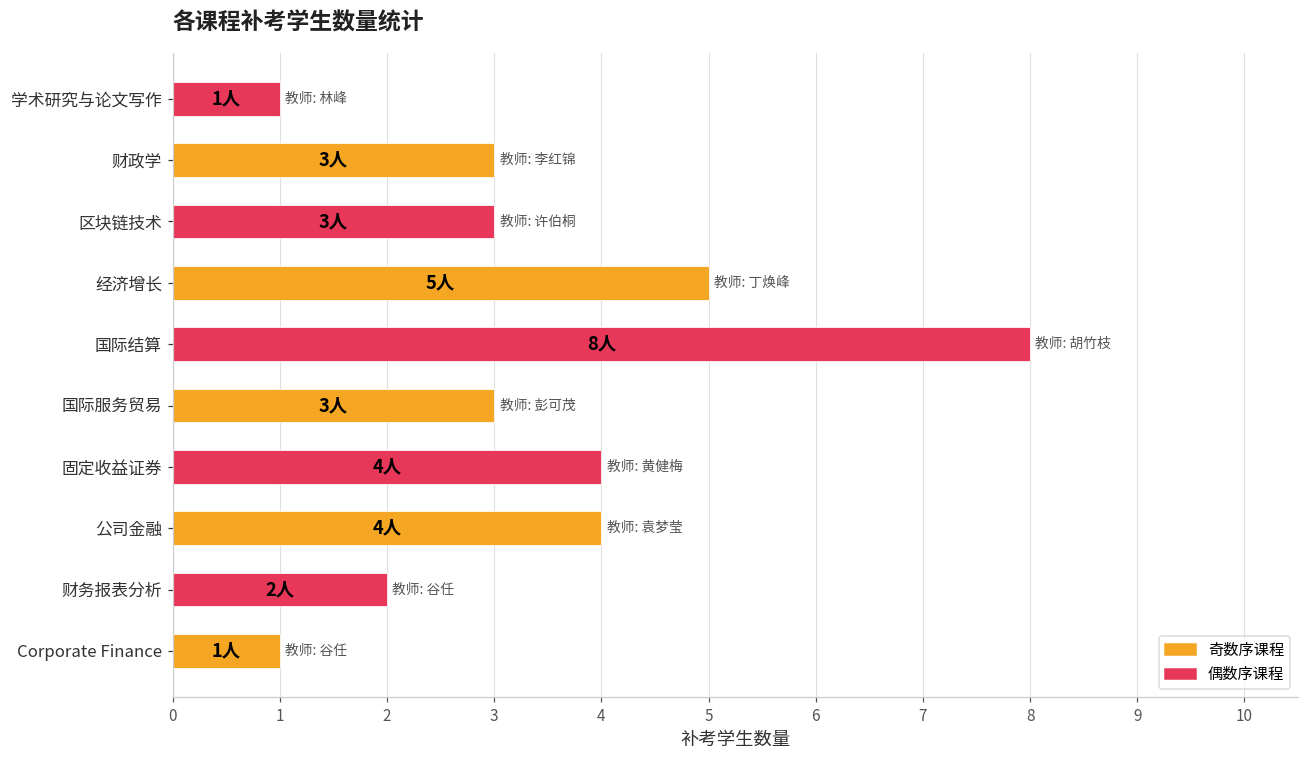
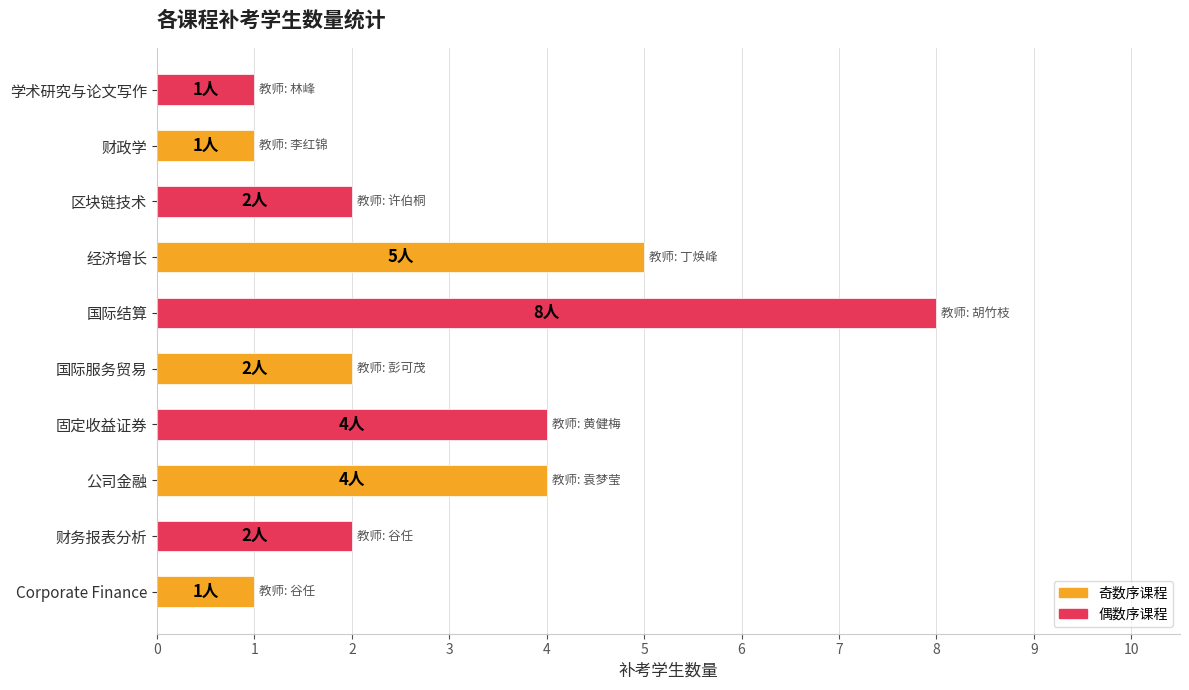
财政学: 3人 -> 1人
区块链技术: 3人 -> 2人
国际服务贸易: 3人 -> 2人
